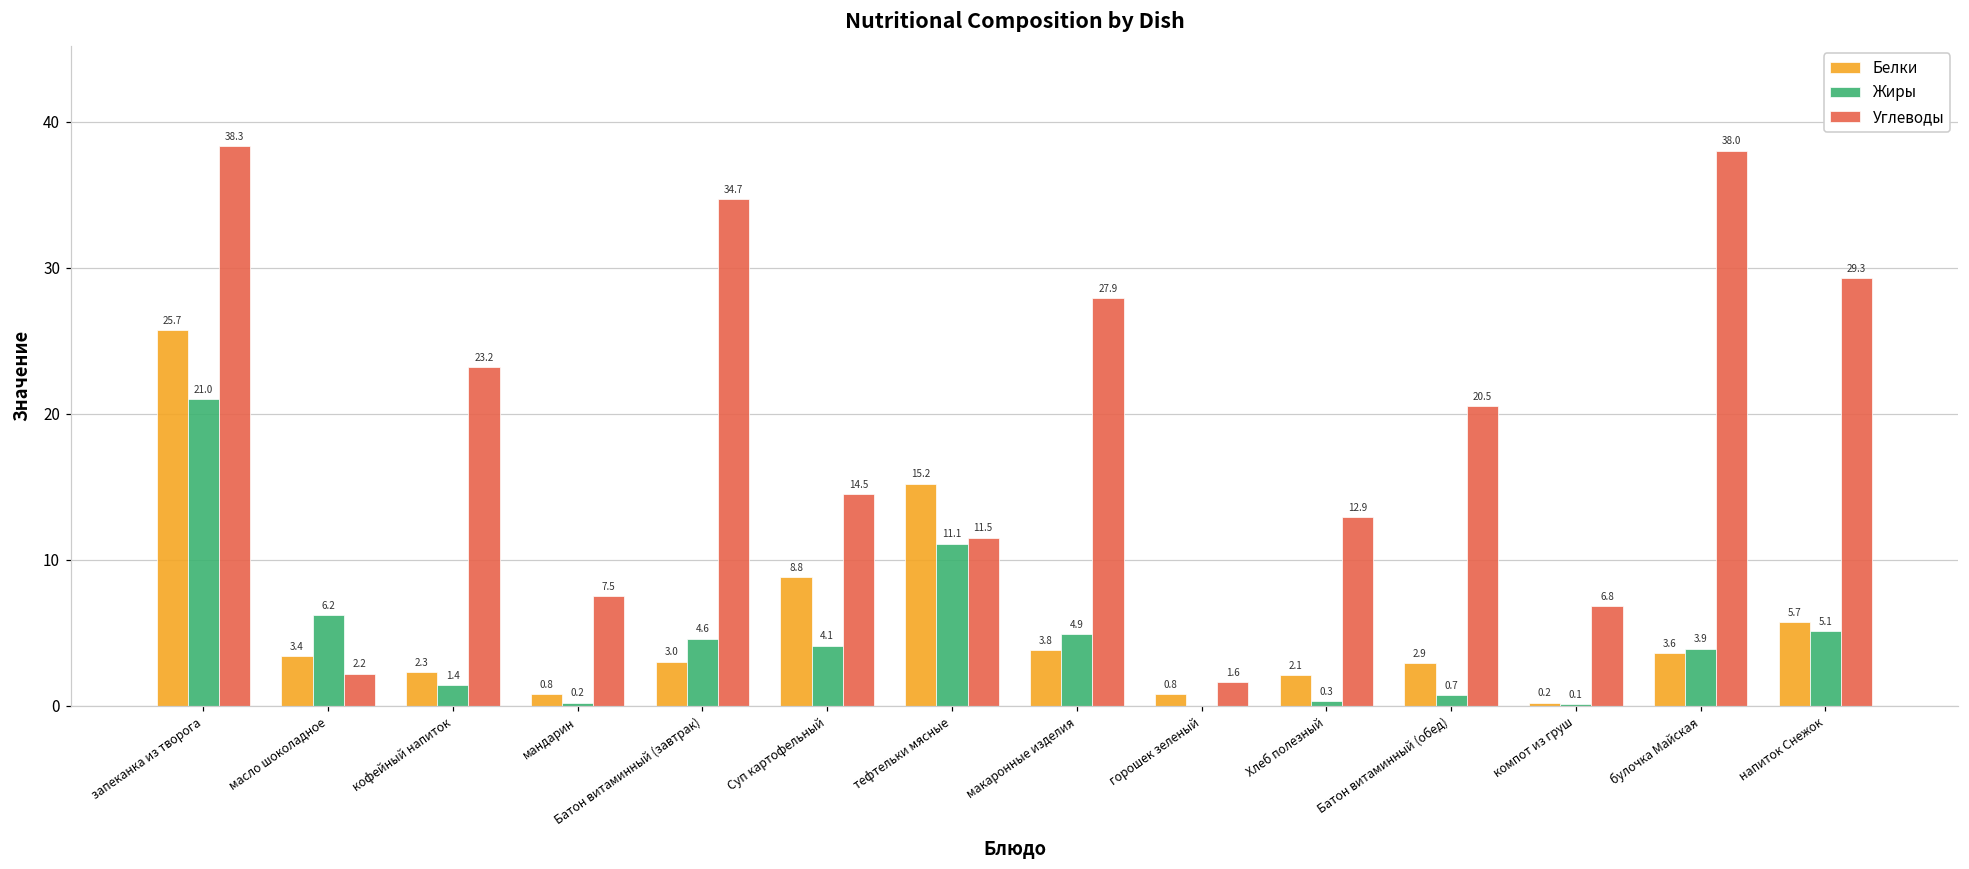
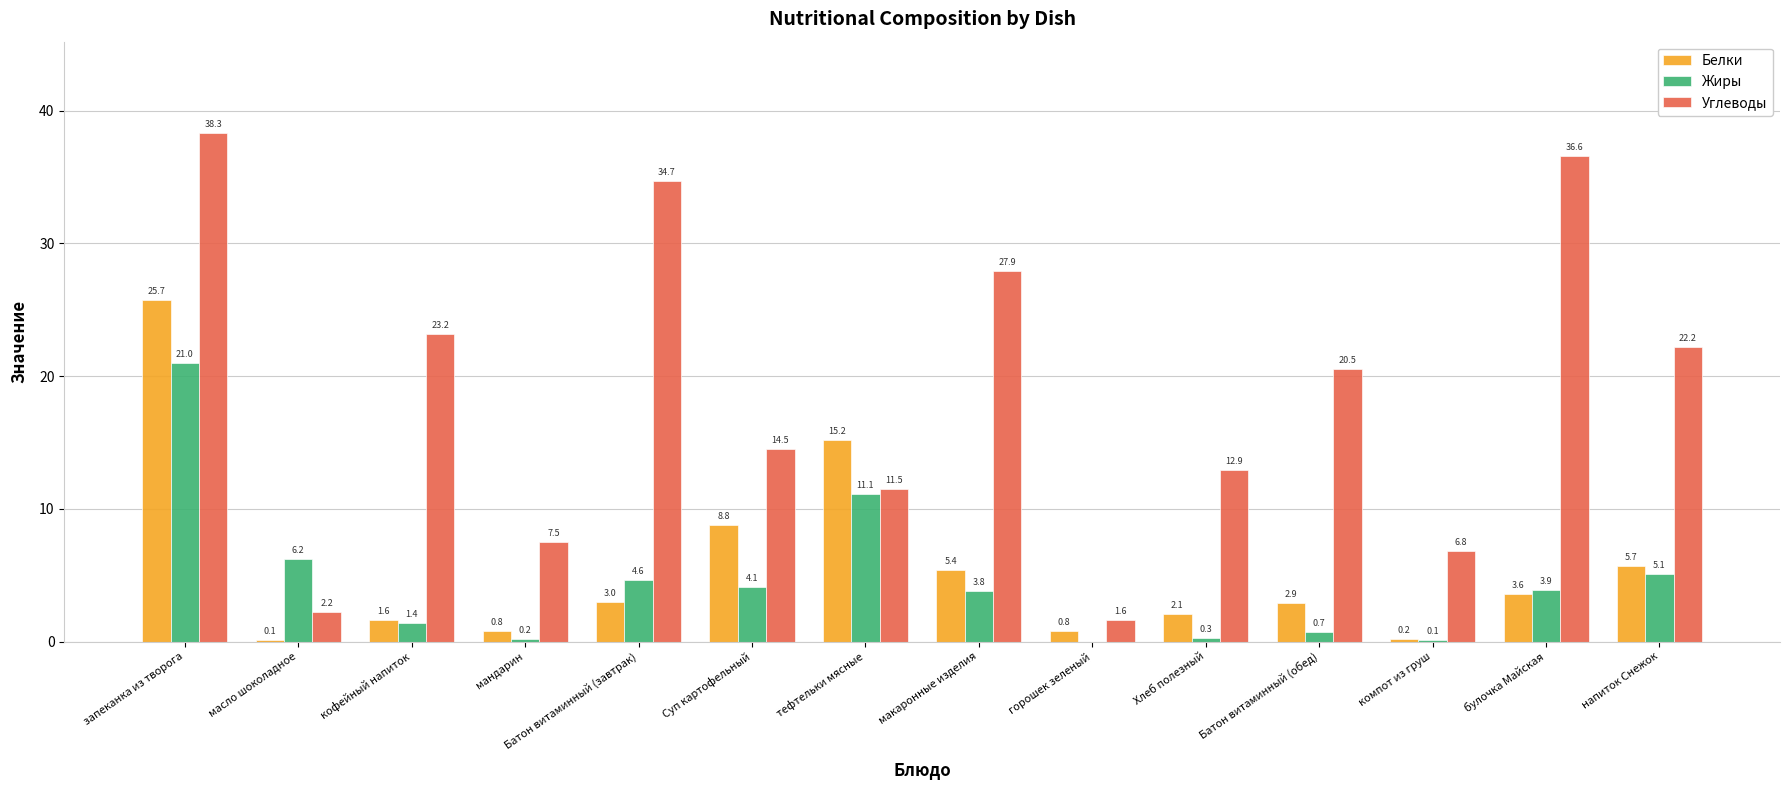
Белки, масло шоколадное: 3.4 -> 0.1
Белки, кофейный напиток: 2.3 -> 1.6
Белки, макаронные изделия: 3.8 -> 5.4
Жиры, макаронные изделия: 4.9 -> 3.8
Углеводы, булочка Майская: 38.0 -> 36.6
Углеводы, напиток Снежок: 29.3 -> 22.2
